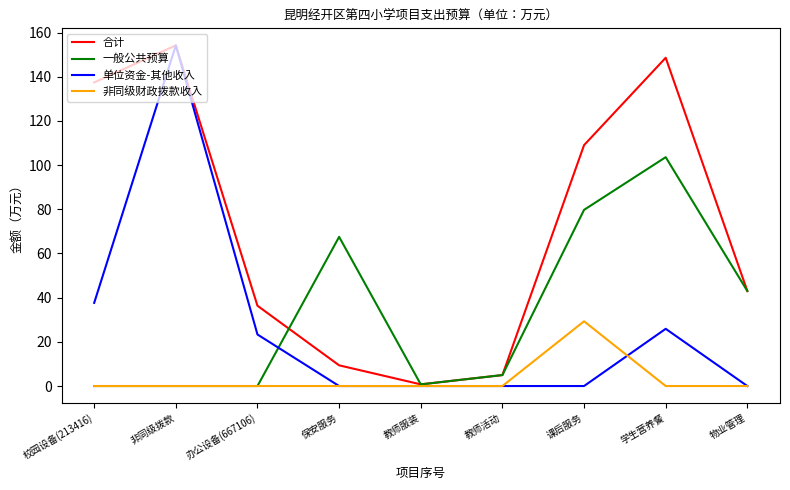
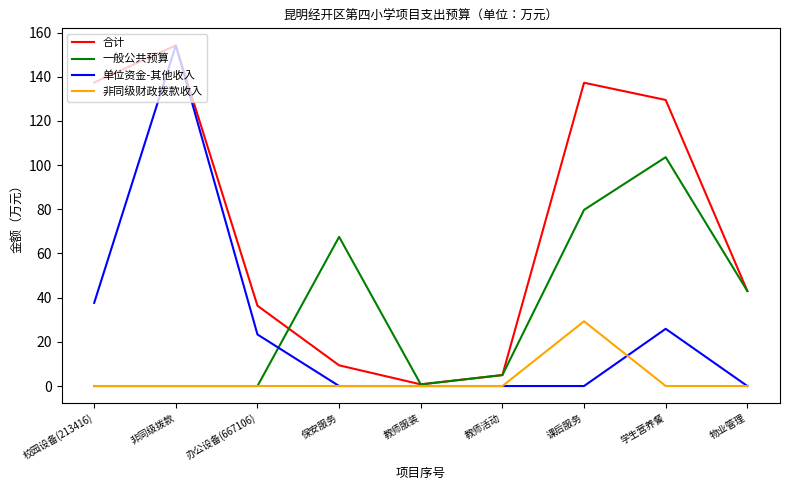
合计, 课后服务: 109 -> 137
合计, 学生营养餐: 149 -> 129
